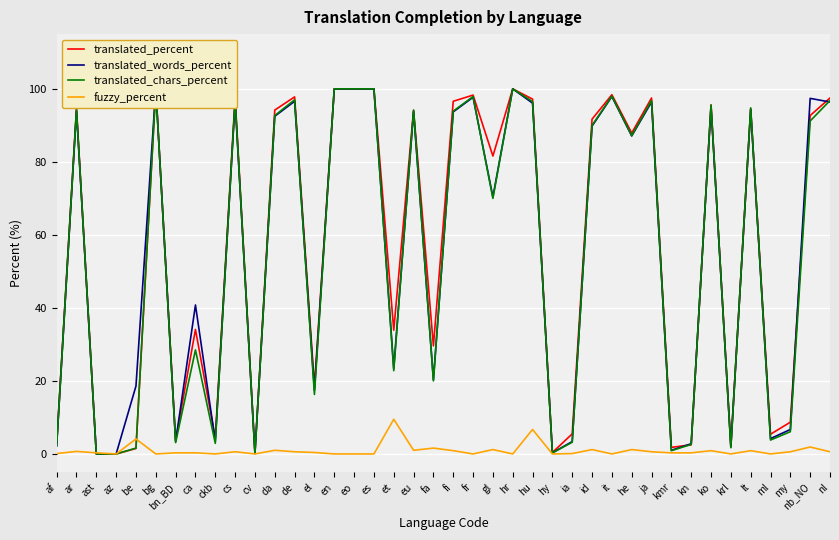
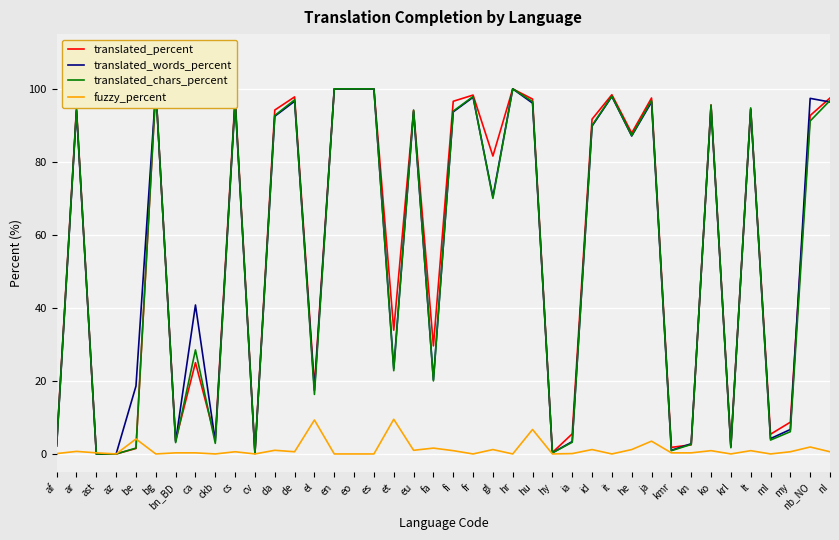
translated_percent, ca: 34 -> 25
fuzzy_percent, el: 0 -> 9
fuzzy_percent, ja: 1 -> 4
